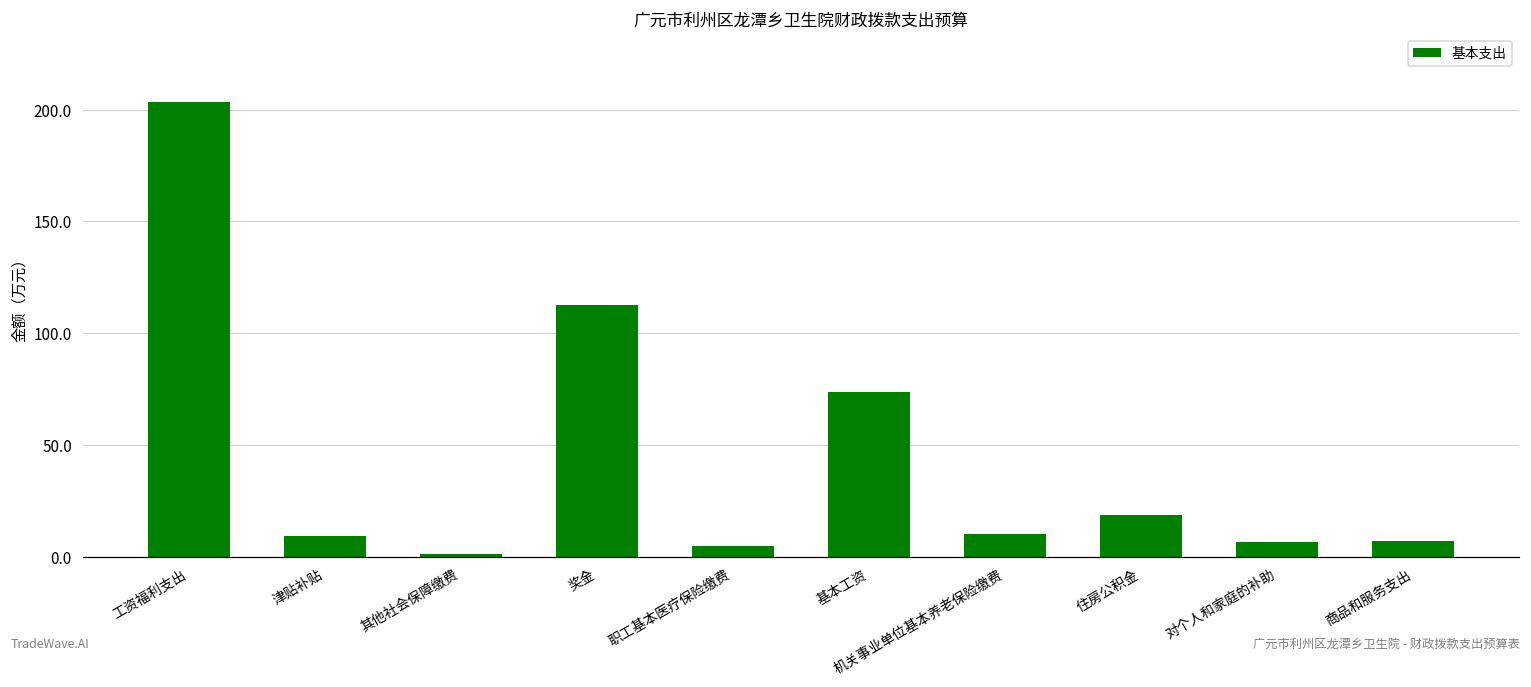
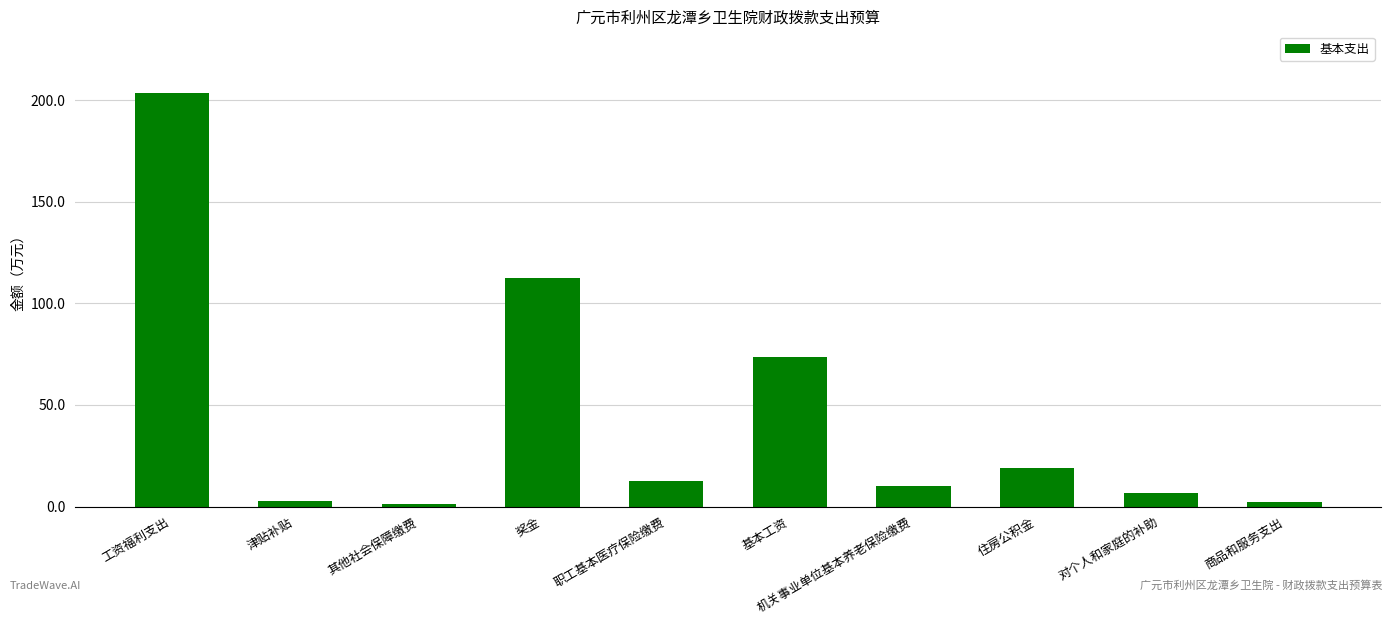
津贴补贴: 9 -> 3
职工基本医疗保险缴费: 5 -> 13
商品和服务支出: 7 -> 2
